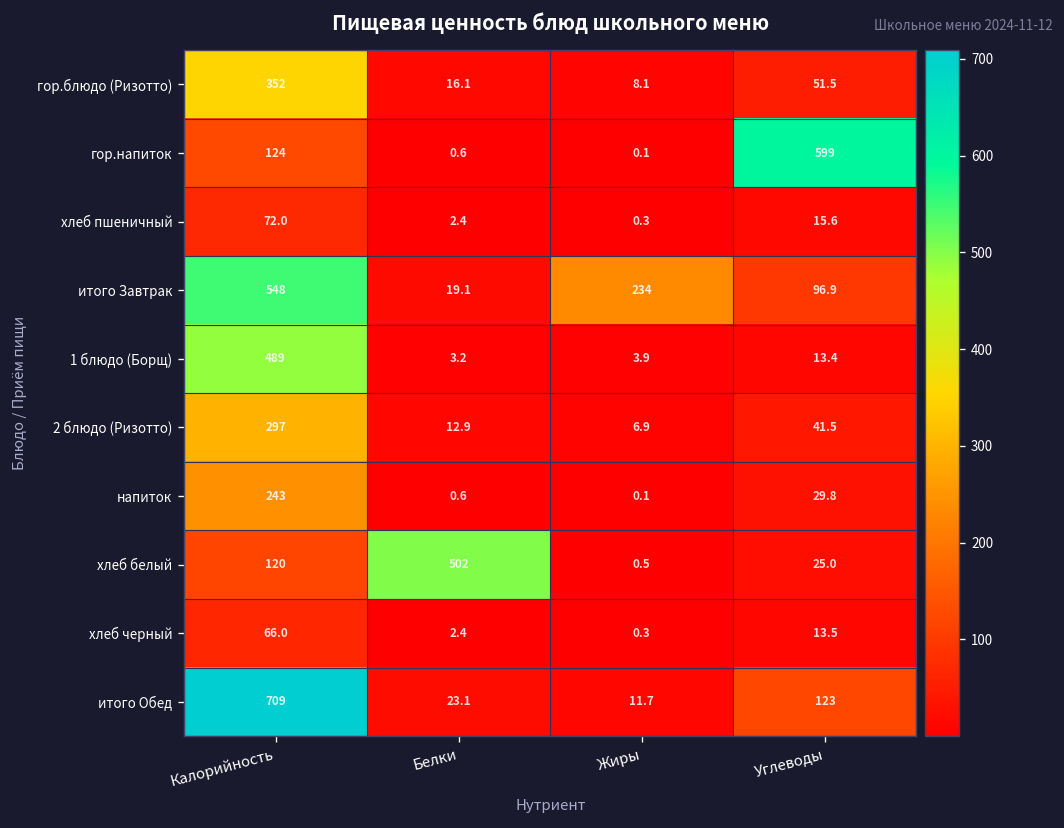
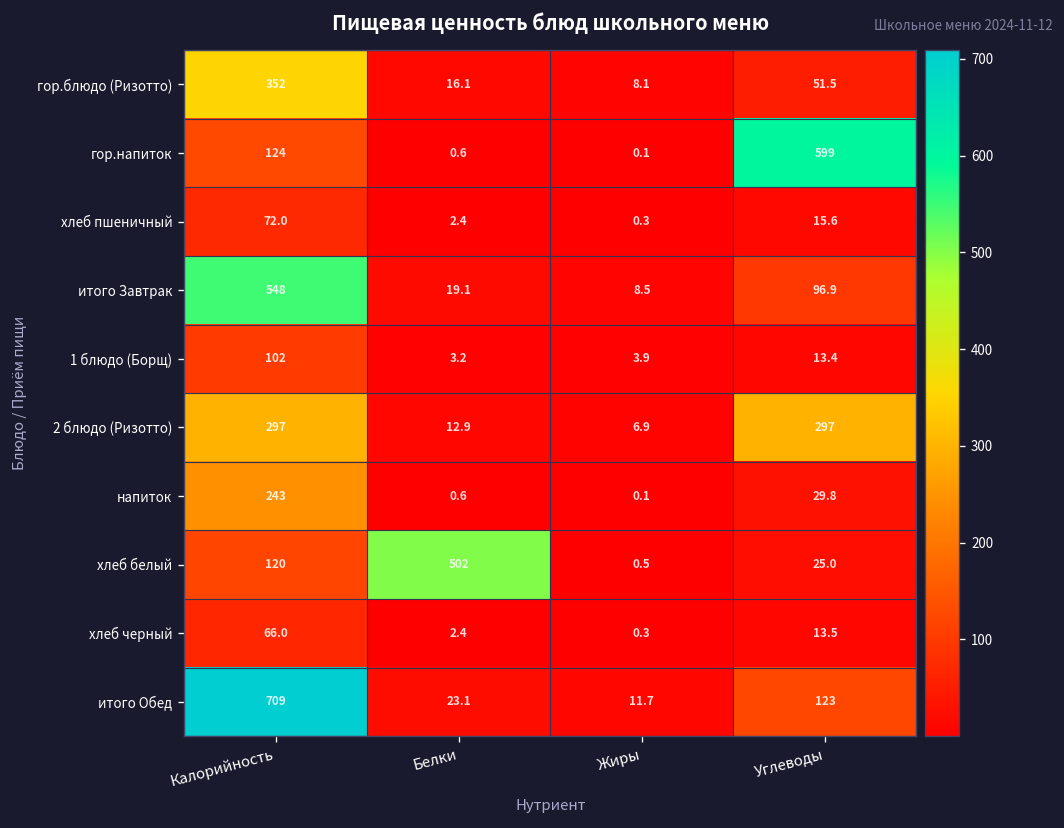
итого Завтрак, Жиры: 234 -> 8.5
1 блюдо (Борщ), Калорийность: 489 -> 102
2 блюдо (Ризотто), Углеводы: 41.5 -> 297
